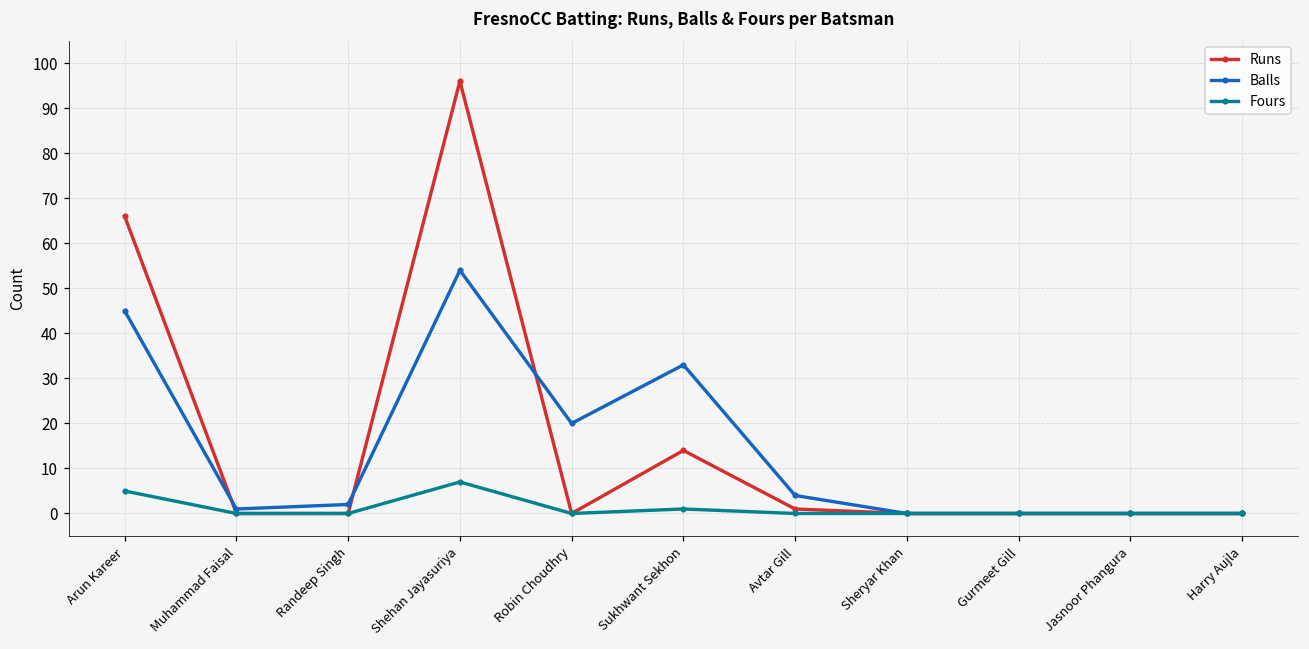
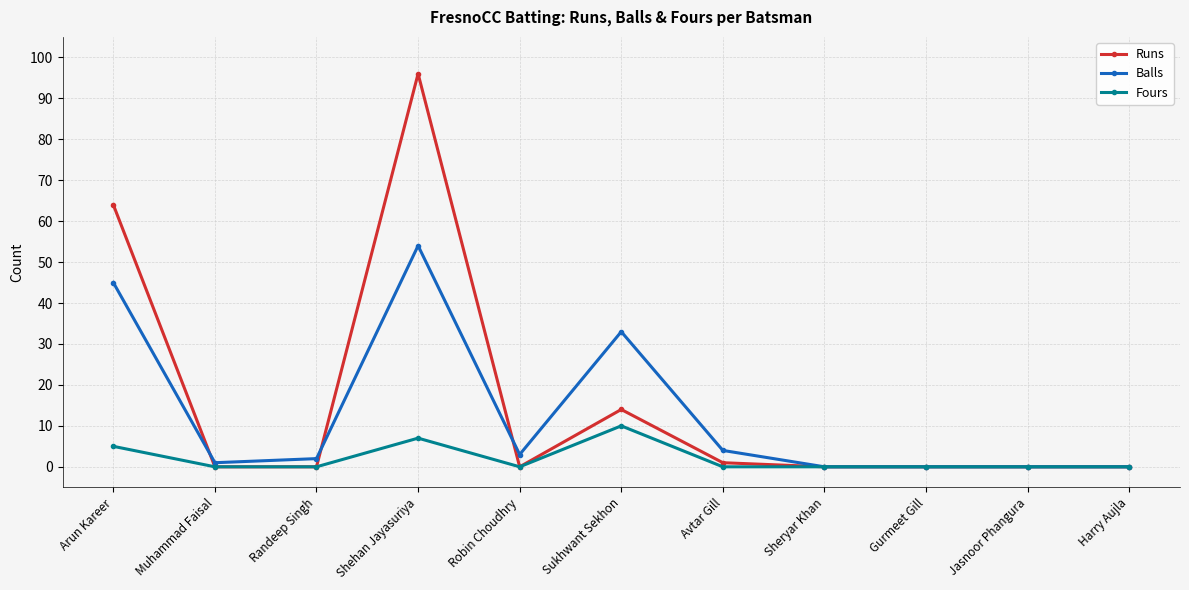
Runs, Arun Kareer: 66 -> 64
Balls, Robin Choudhry: 20 -> 3
Fours, Sukhwant Sekhon: 1 -> 10
